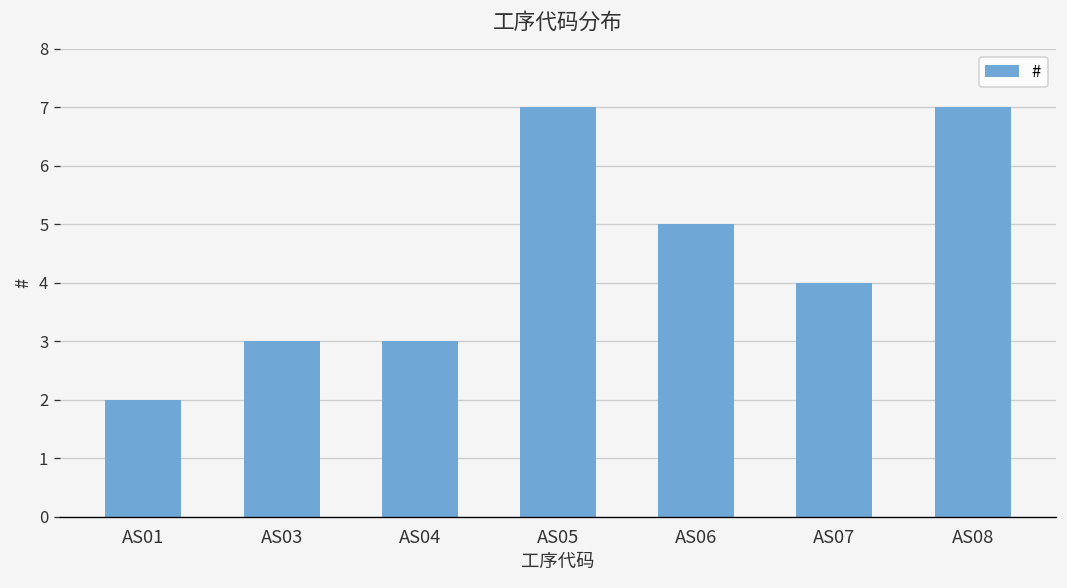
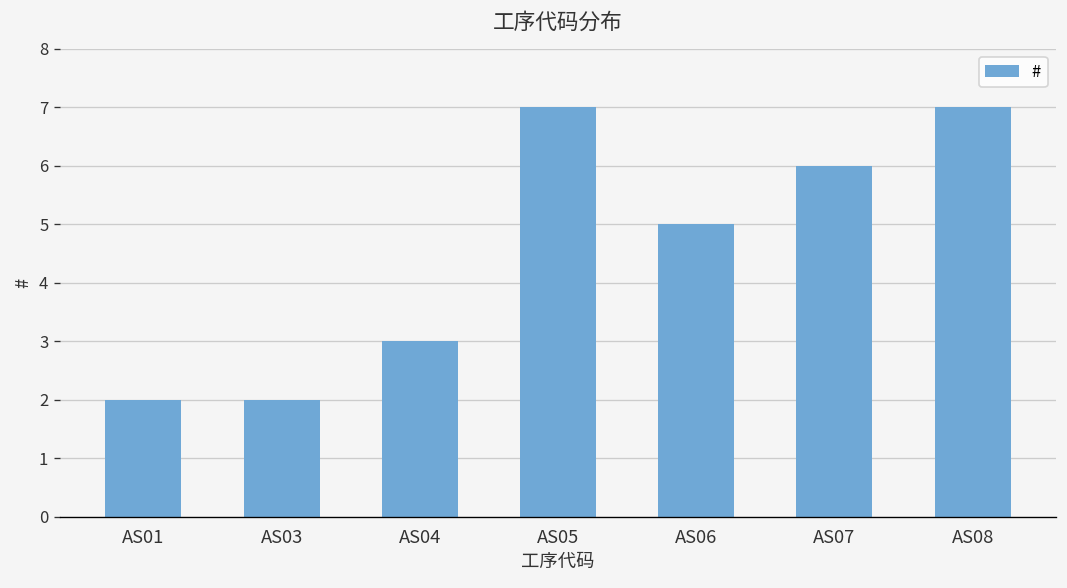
AS03: 3 -> 2
AS07: 4 -> 6
